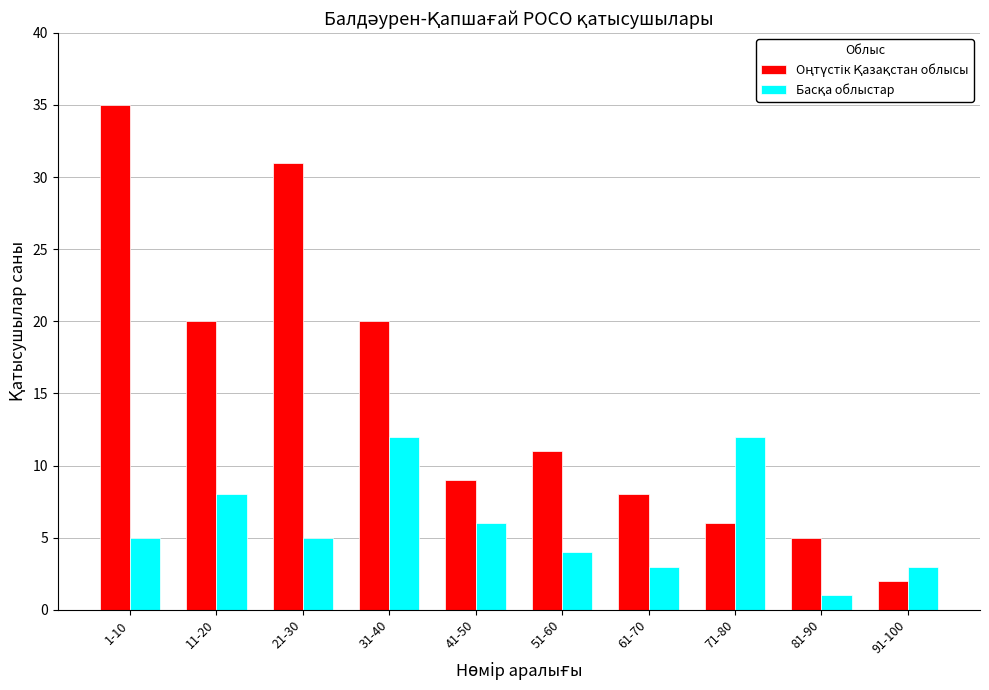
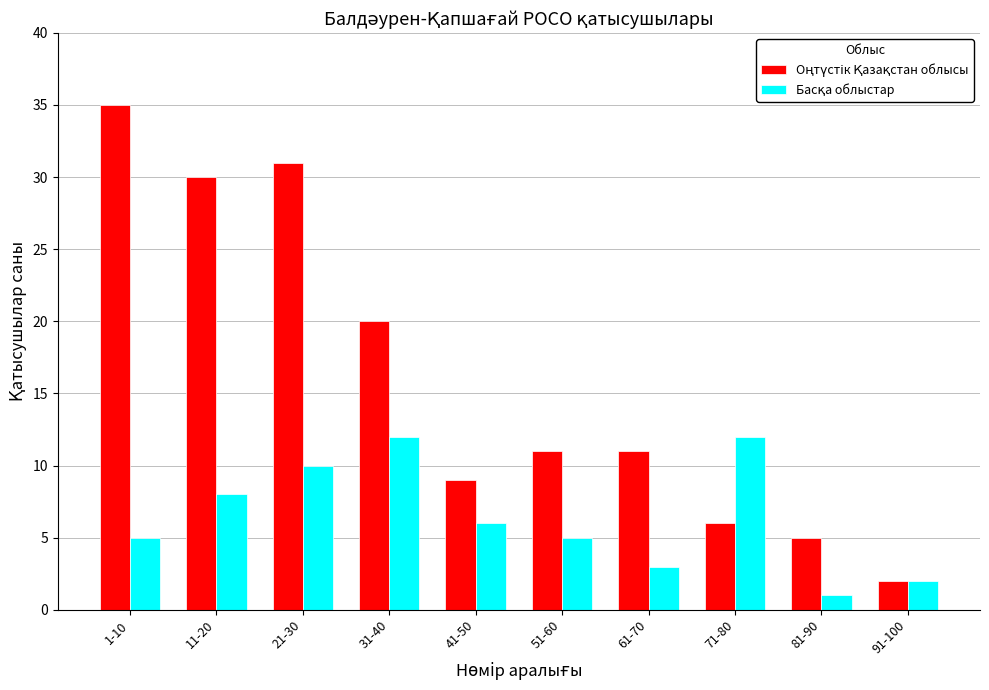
Оңтүстік Қазақстан облысы, 11-20: 20 -> 30
Басқа облыстар, 21-30: 5 -> 10
Басқа облыстар, 51-60: 4 -> 5
Оңтүстік Қазақстан облысы, 61-70: 8 -> 11
Басқа облыстар, 91-100: 3 -> 2
